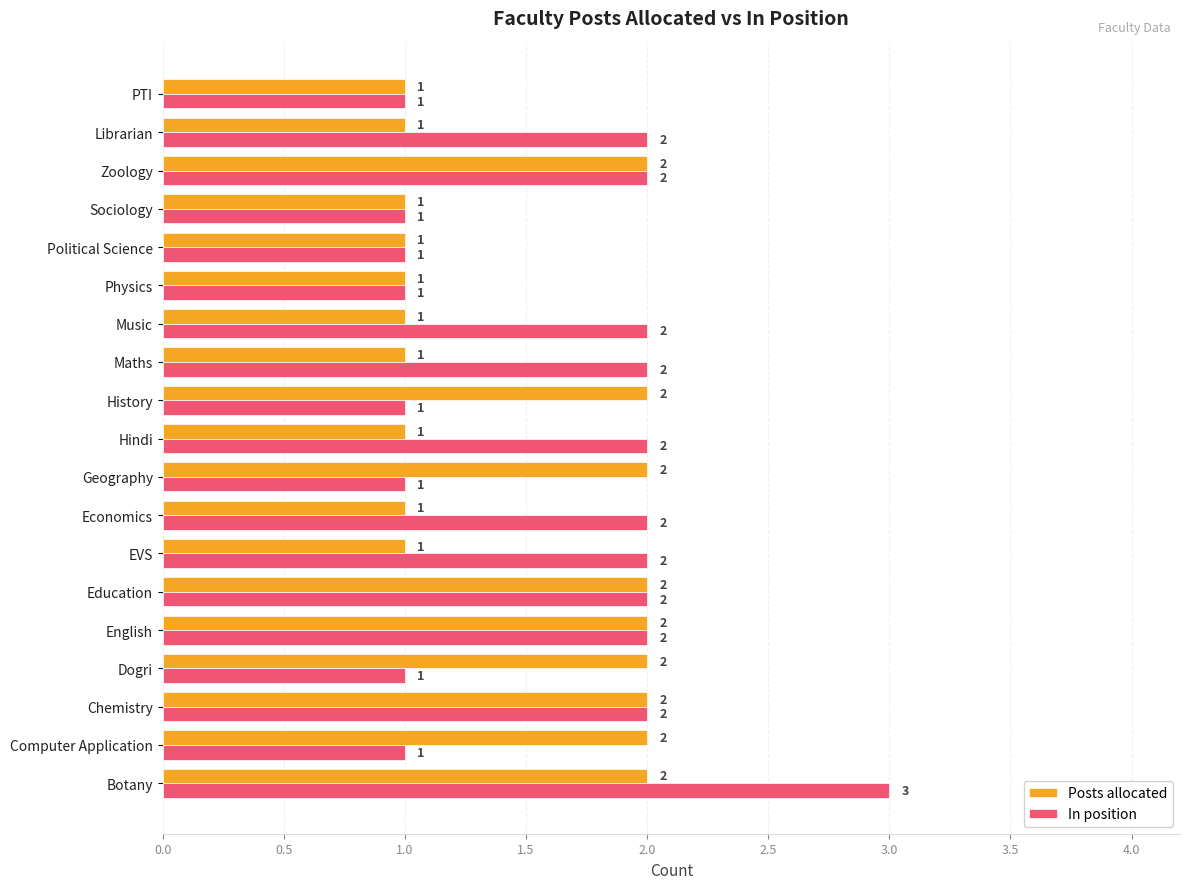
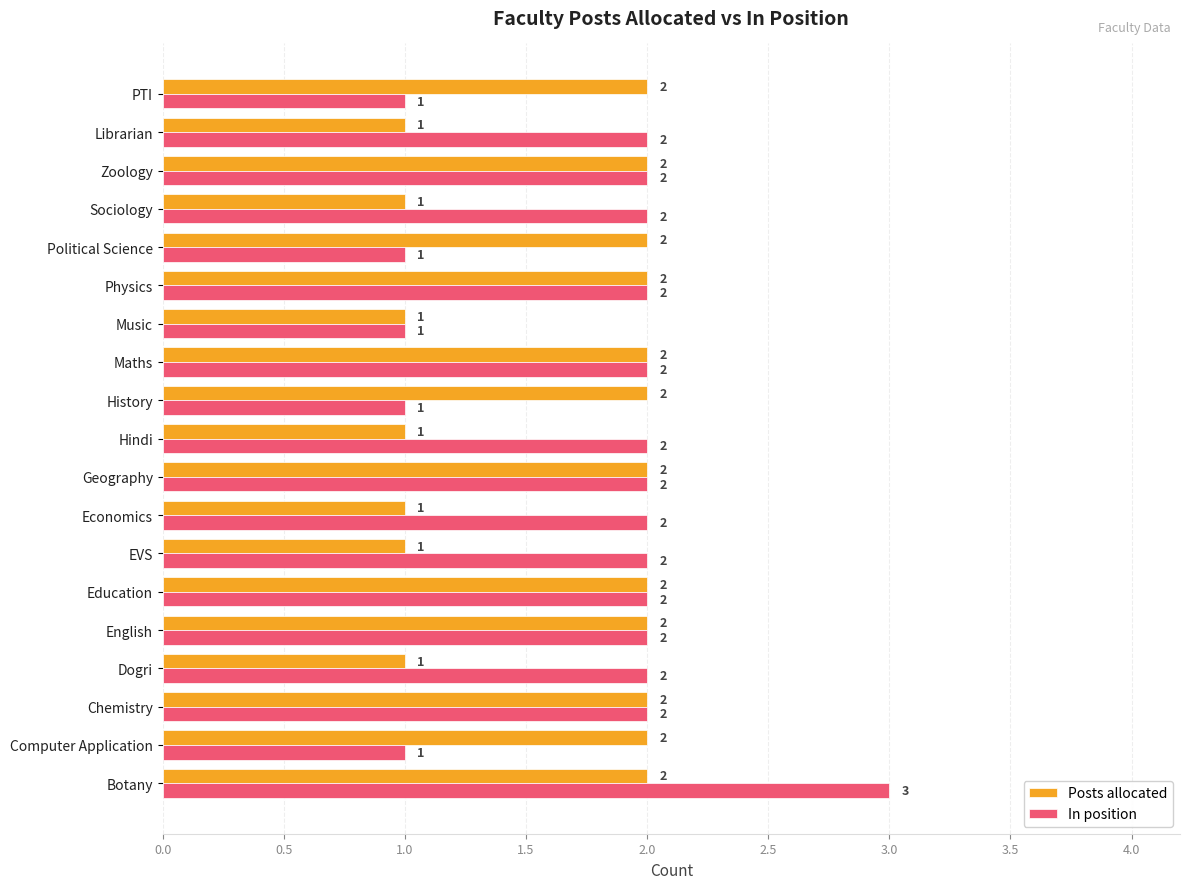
Posts allocated, PTI: 1 -> 2
In position, Sociology: 1 -> 2
Posts allocated, Political Science: 1 -> 2
Posts allocated, Physics: 1 -> 2
In position, Physics: 1 -> 2
In position, Music: 2 -> 1
Posts allocated, Maths: 1 -> 2
In position, Geography: 1 -> 2
Posts allocated, Dogri: 2 -> 1
In position, Dogri: 1 -> 2
